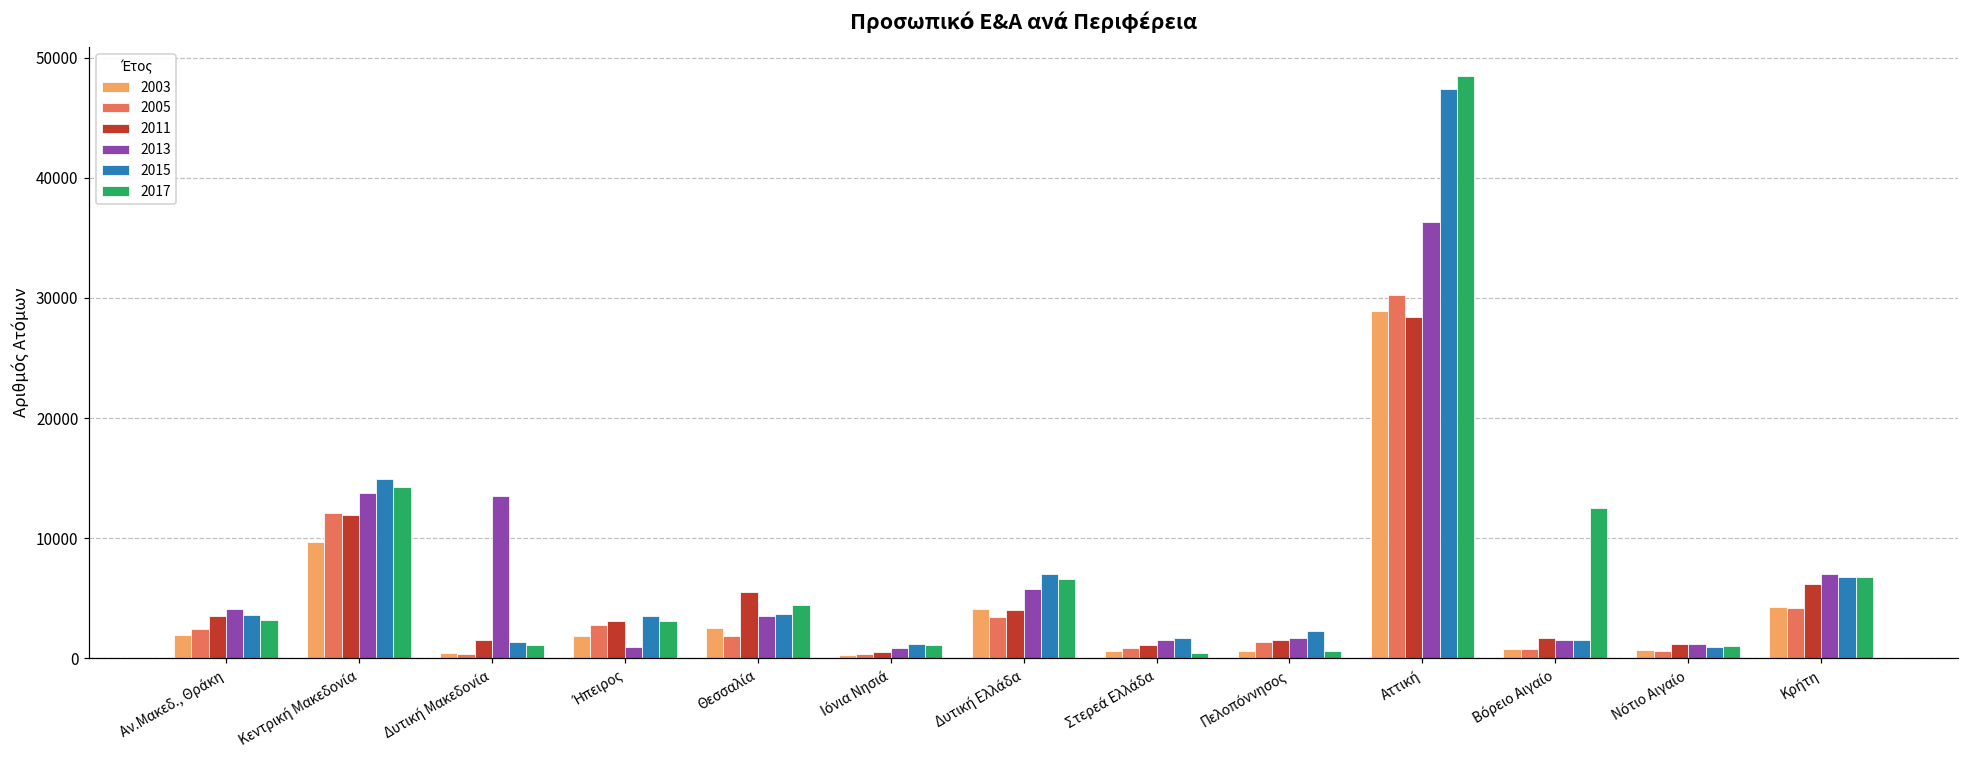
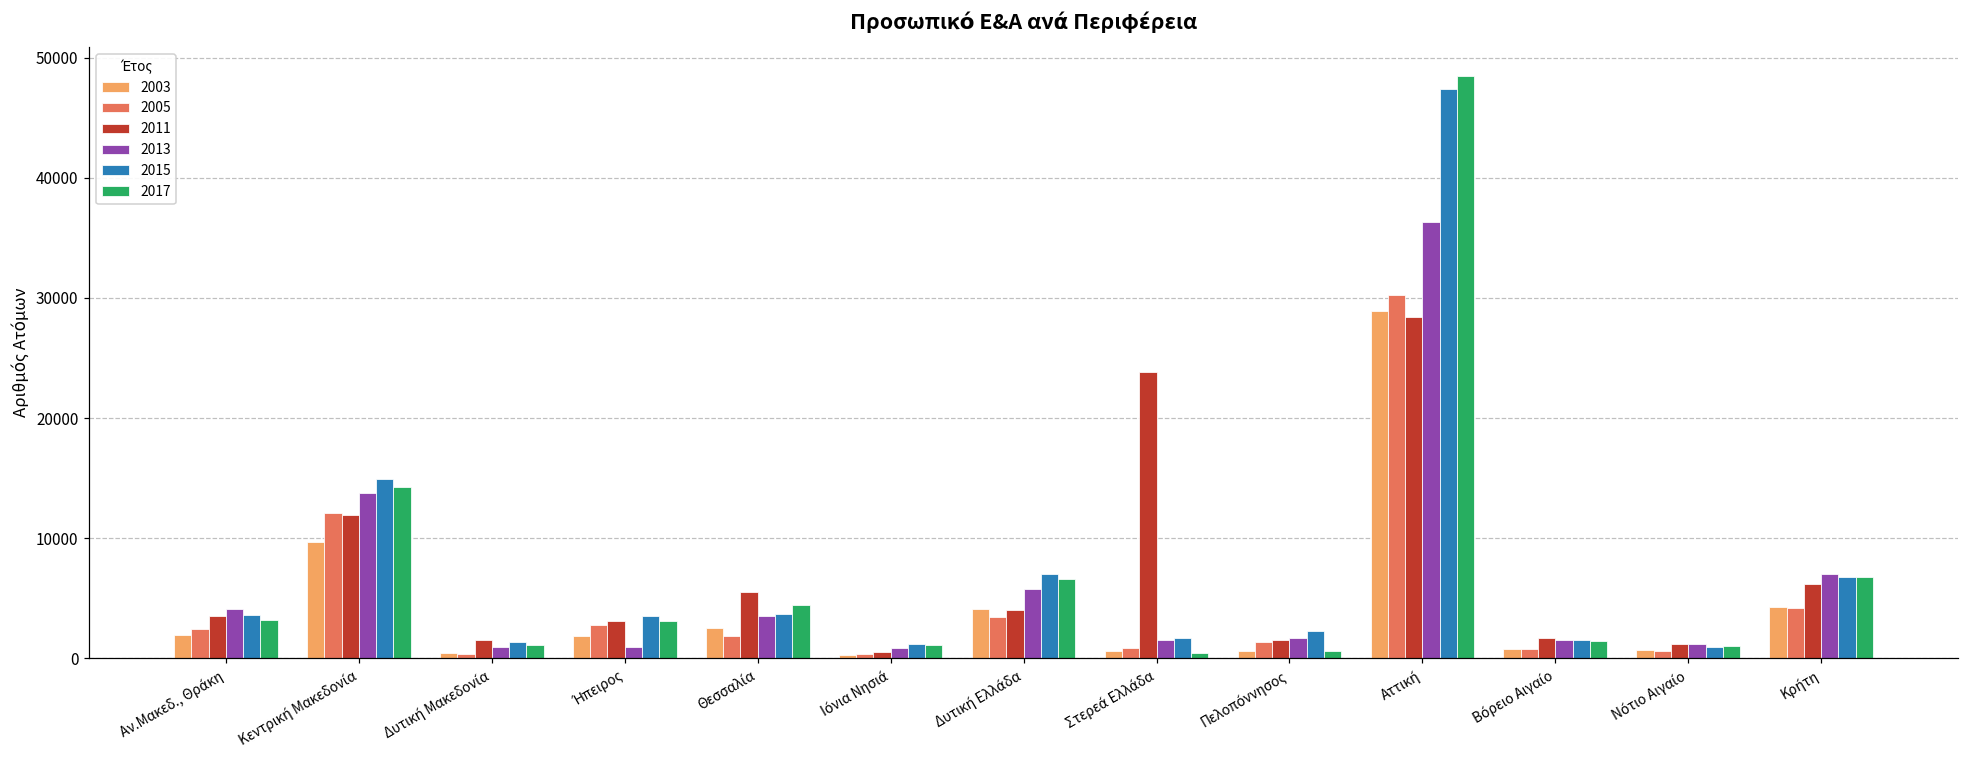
2013, Δυτική Μακεδονία: 13500 -> 1000
2011, Στερεά Ελλάδα: 1100 -> 23800
2017, Βόρειο Αιγαίο: 12500 -> 1400
